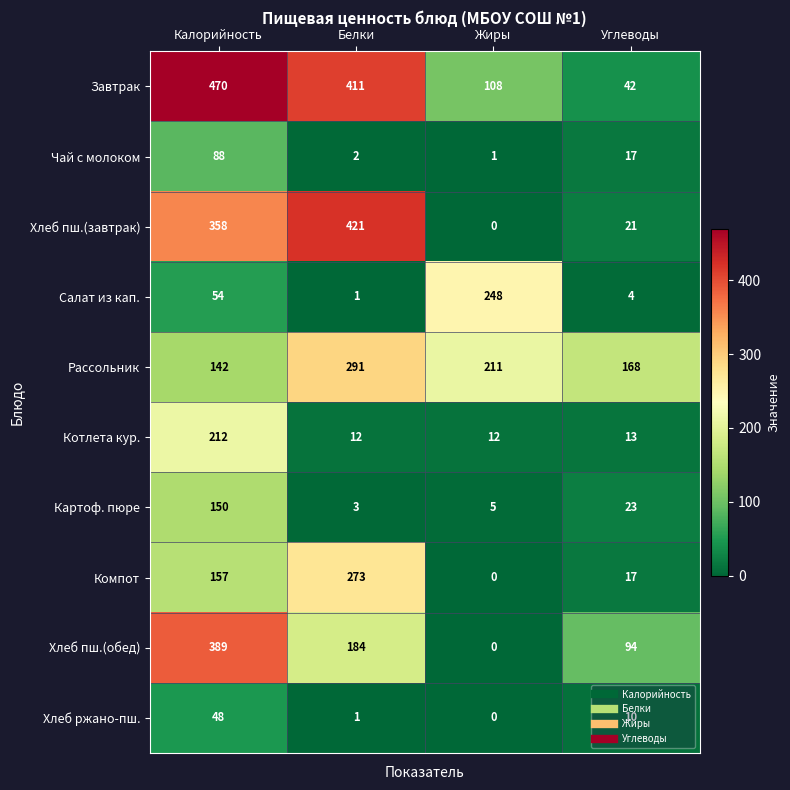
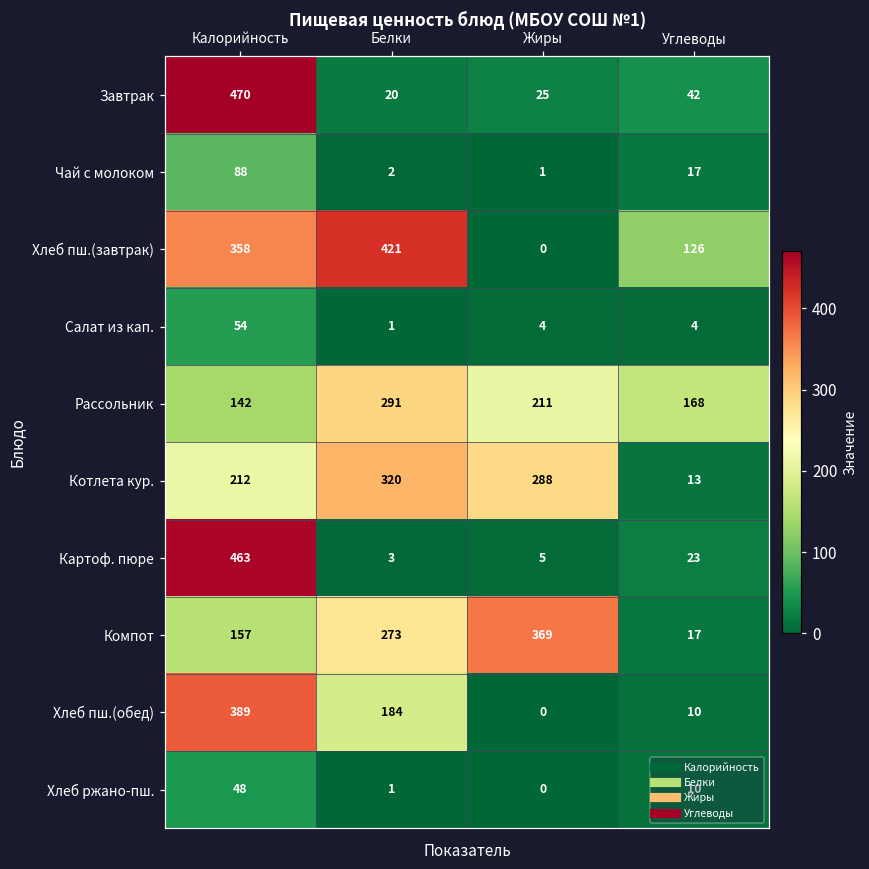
Завтрак, Белки: 411 -> 20
Завтрак, Жиры: 108 -> 25
Хлеб пш.(завтрак), Углеводы: 21 -> 126
Салат из кап., Жиры: 248 -> 4
Котлета кур., Белки: 12 -> 320
Котлета кур., Жиры: 12 -> 288
Картоф. пюре, Калорийность: 150 -> 463
Компот, Жиры: 0 -> 369
Хлеб пш.(обед), Углеводы: 94 -> 10
